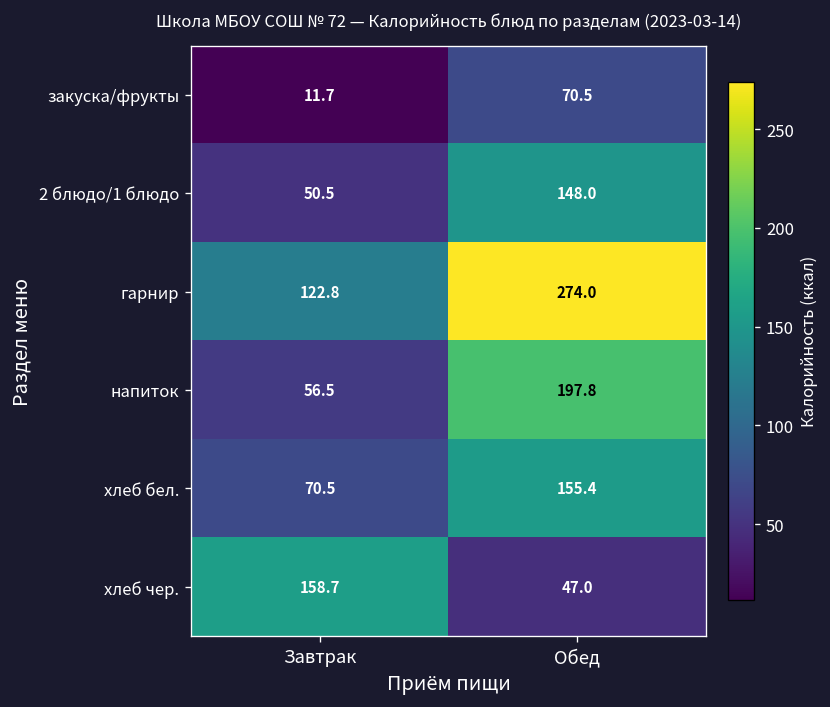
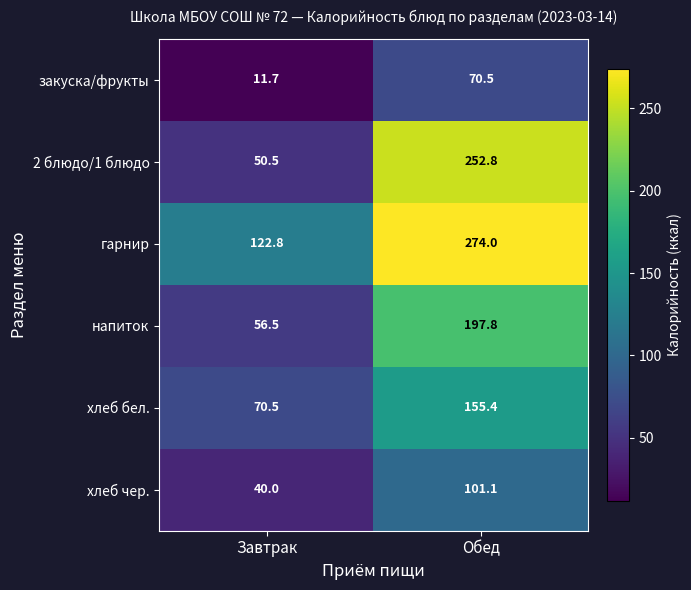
2 блюдо/1 блюдо, Обед: 148.0 -> 252.8
хлеб чер., Завтрак: 158.7 -> 40.0
хлеб чер., Обед: 47.0 -> 101.1
